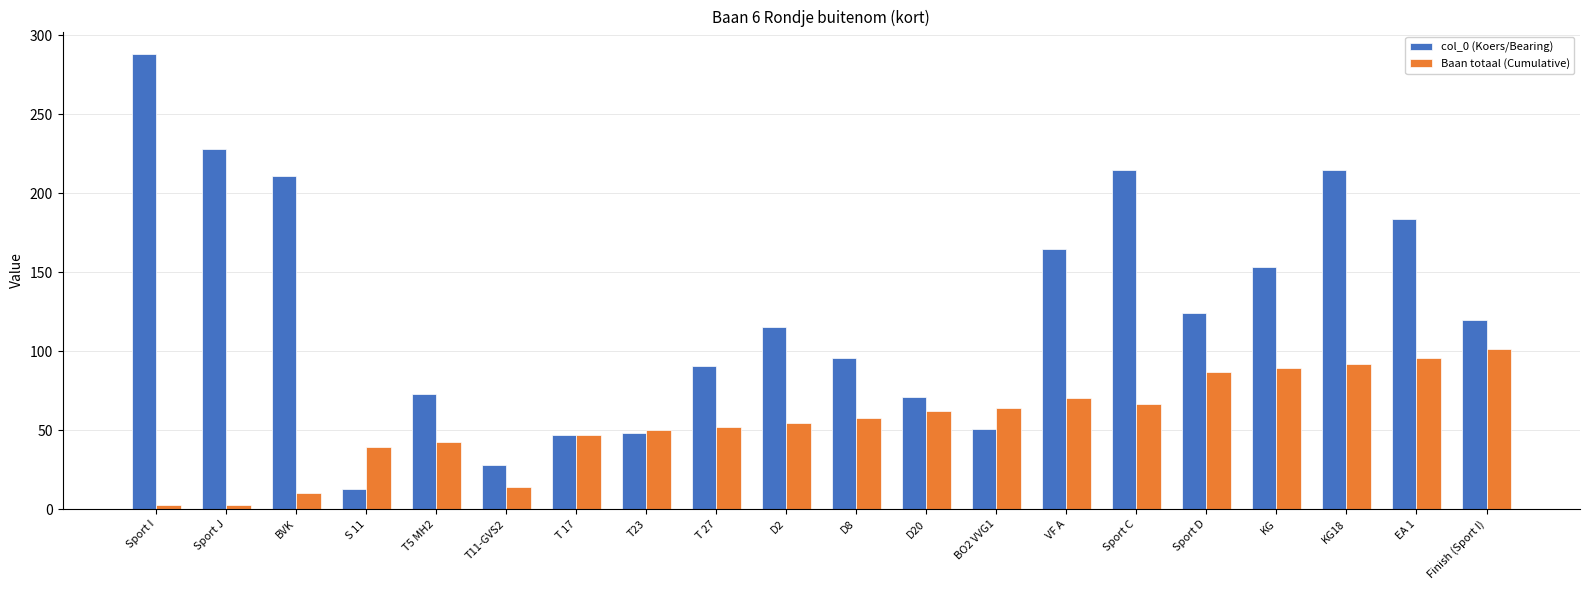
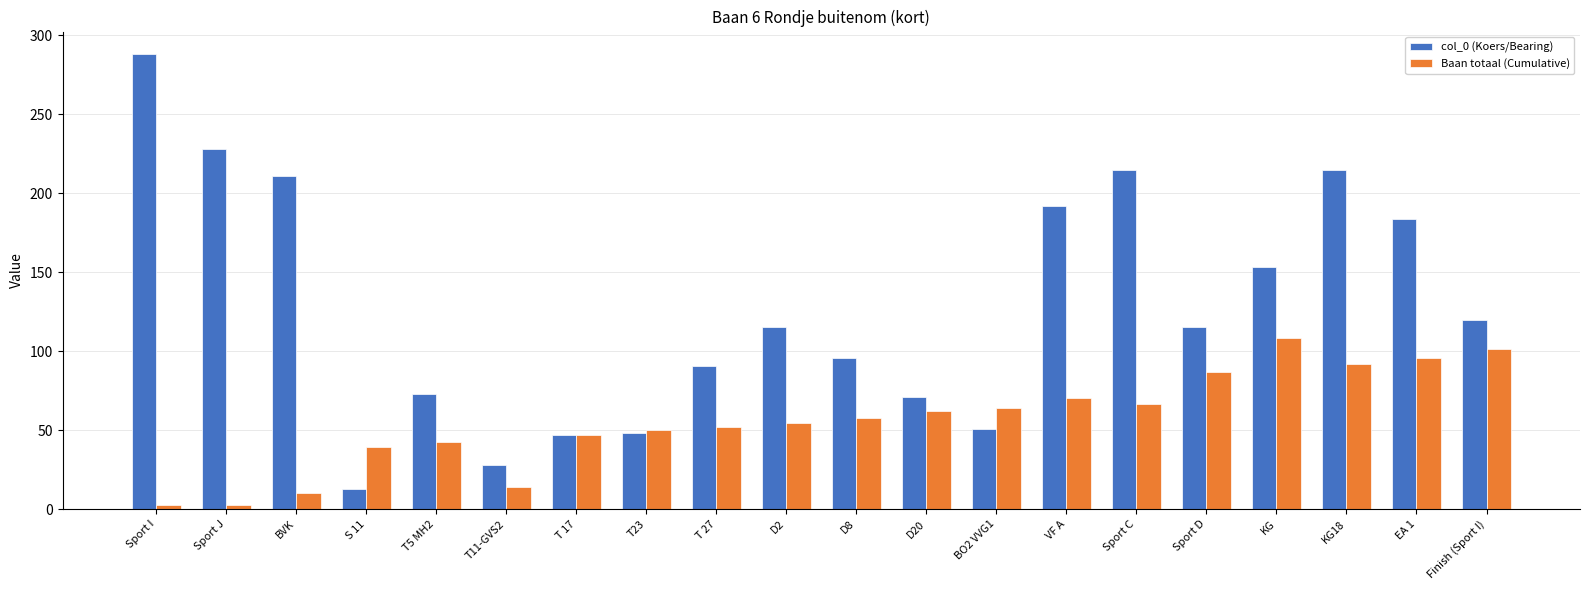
col_0 (Koers/Bearing), VF A: 165 -> 192
col_0 (Koers/Bearing), Sport D: 124 -> 115
Baan totaal (Cumulative), KG: 89 -> 108
